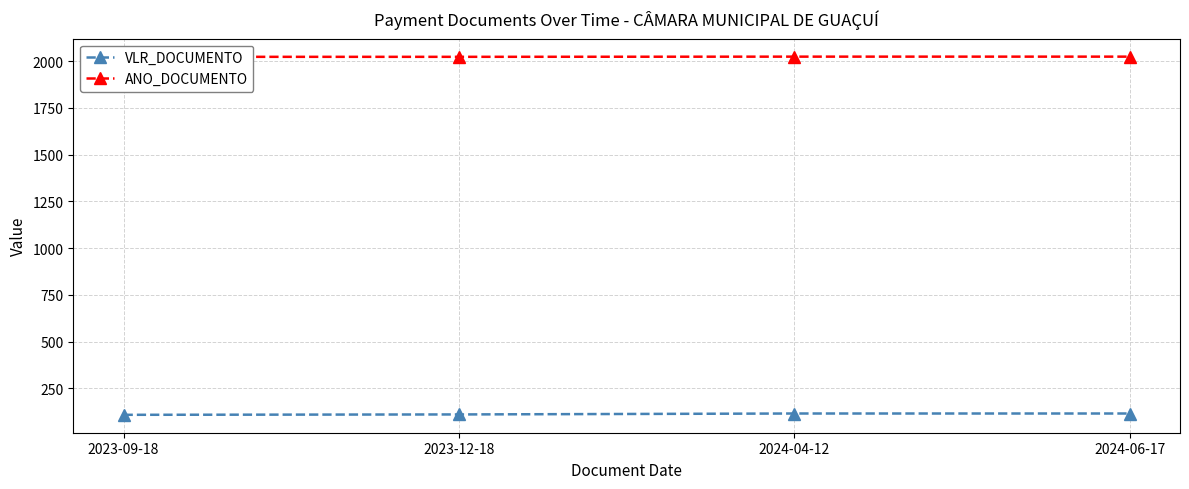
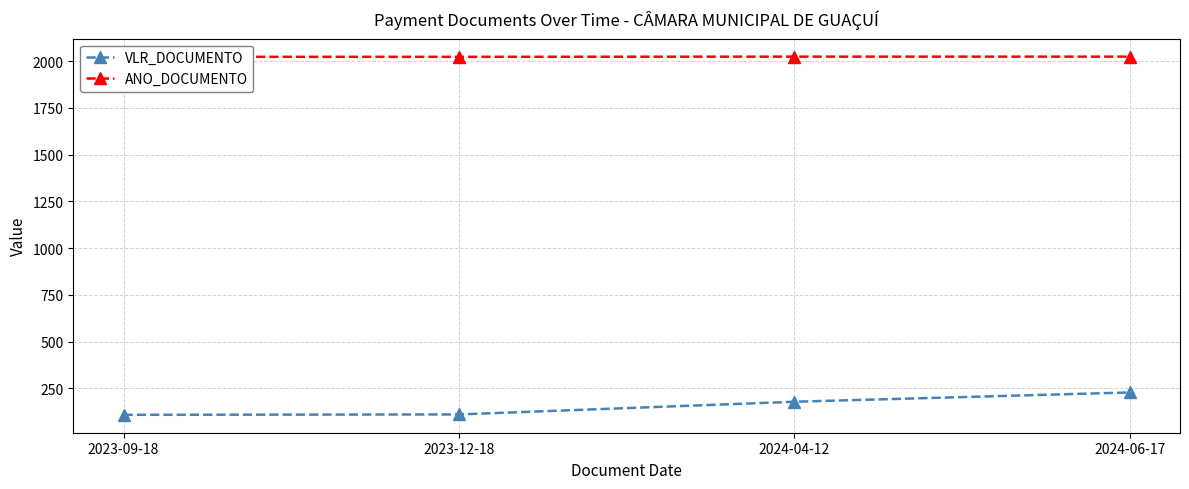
VLR_DOCUMENTO, 2024-04-12: 120 -> 180
VLR_DOCUMENTO, 2024-06-17: 120 -> 230
